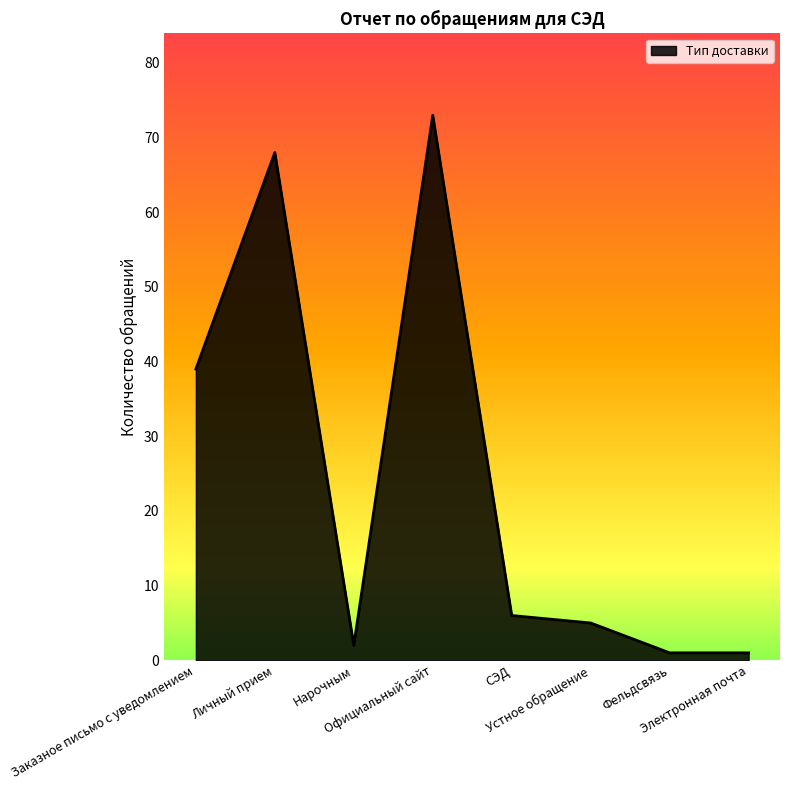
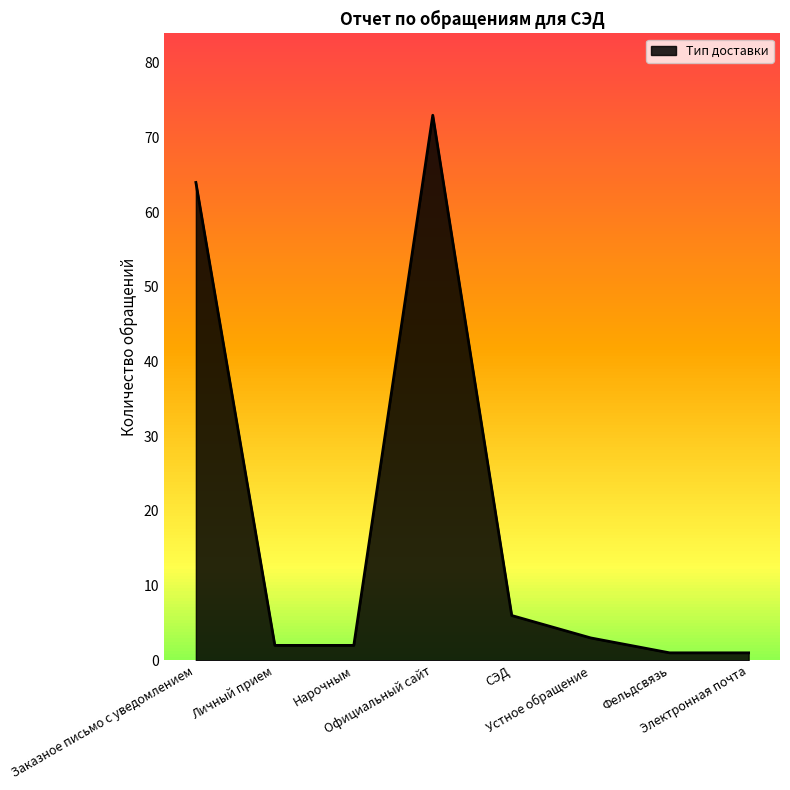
Заказное письмо с уведомлением: 39 -> 64
Личный прием: 68 -> 2
Устное обращение: 5 -> 3
